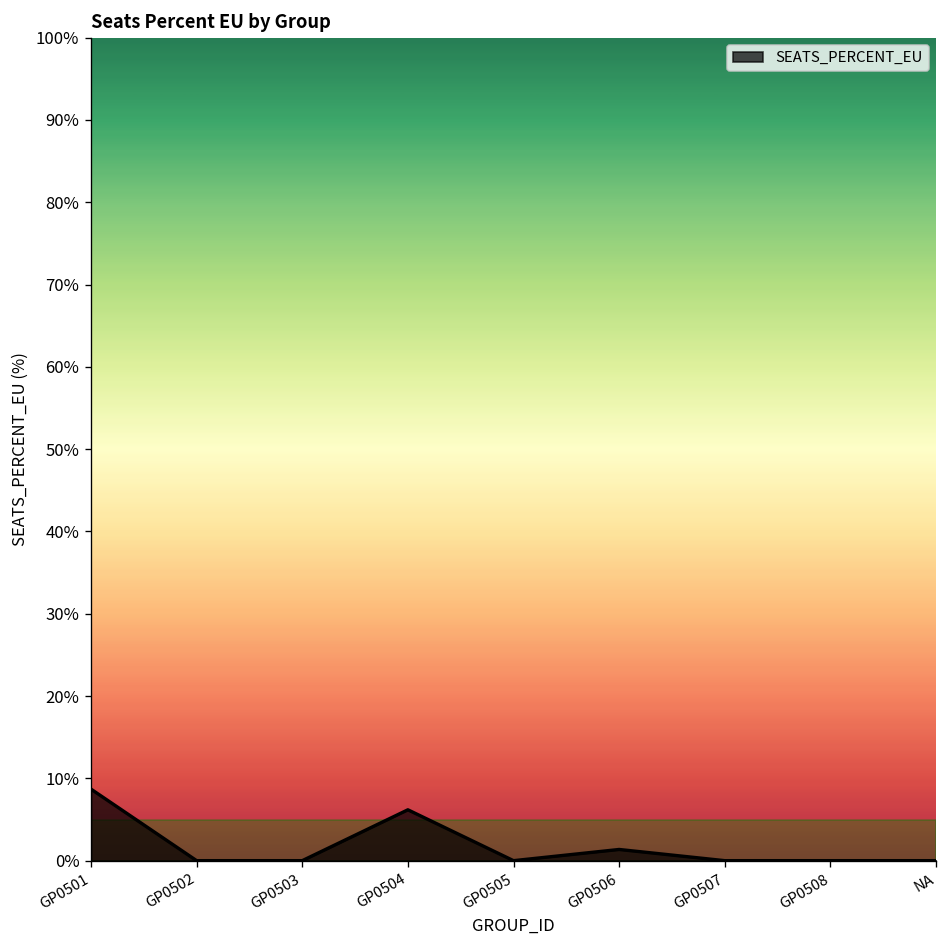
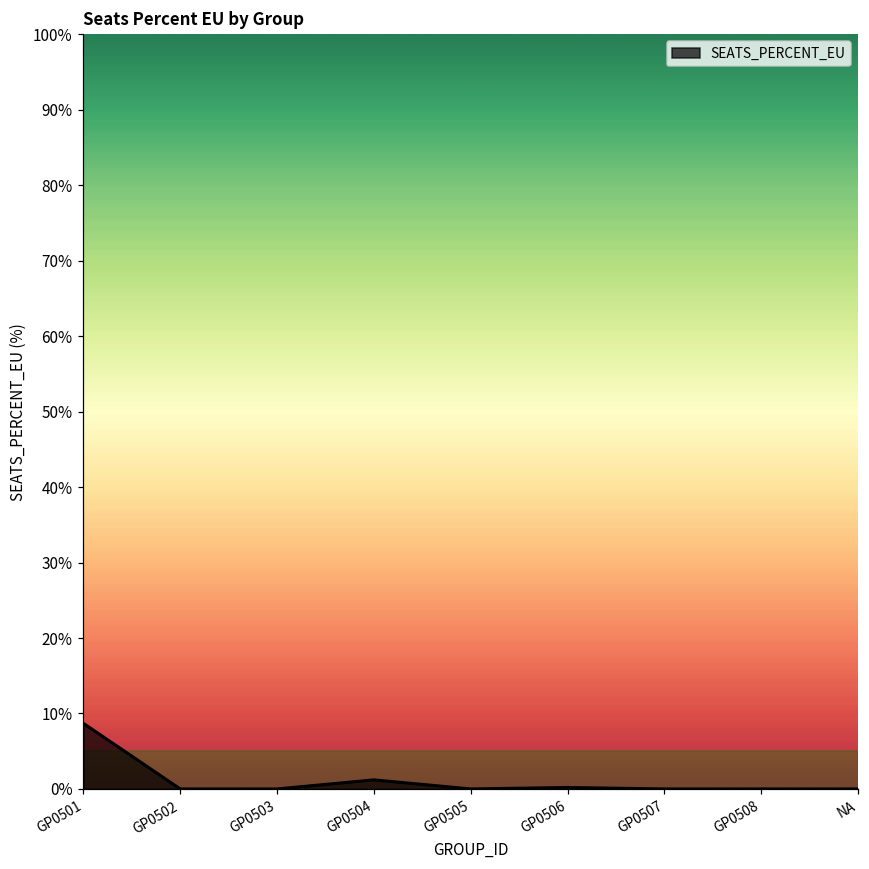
GP0504: 6% -> 1%
GP0506: 1% -> 0%
